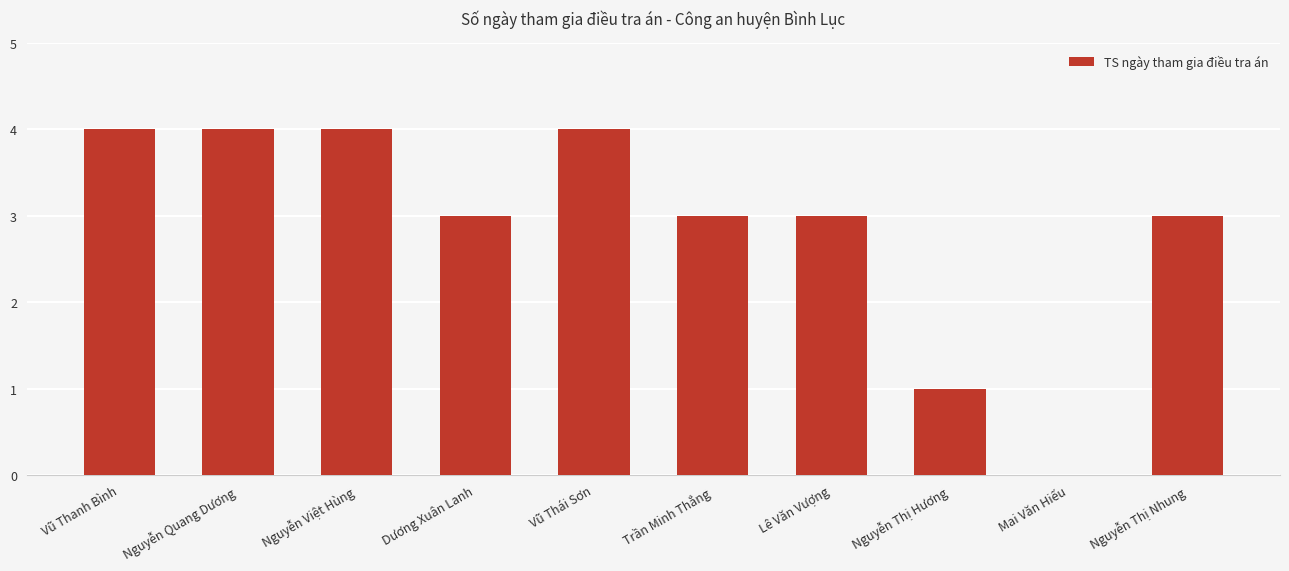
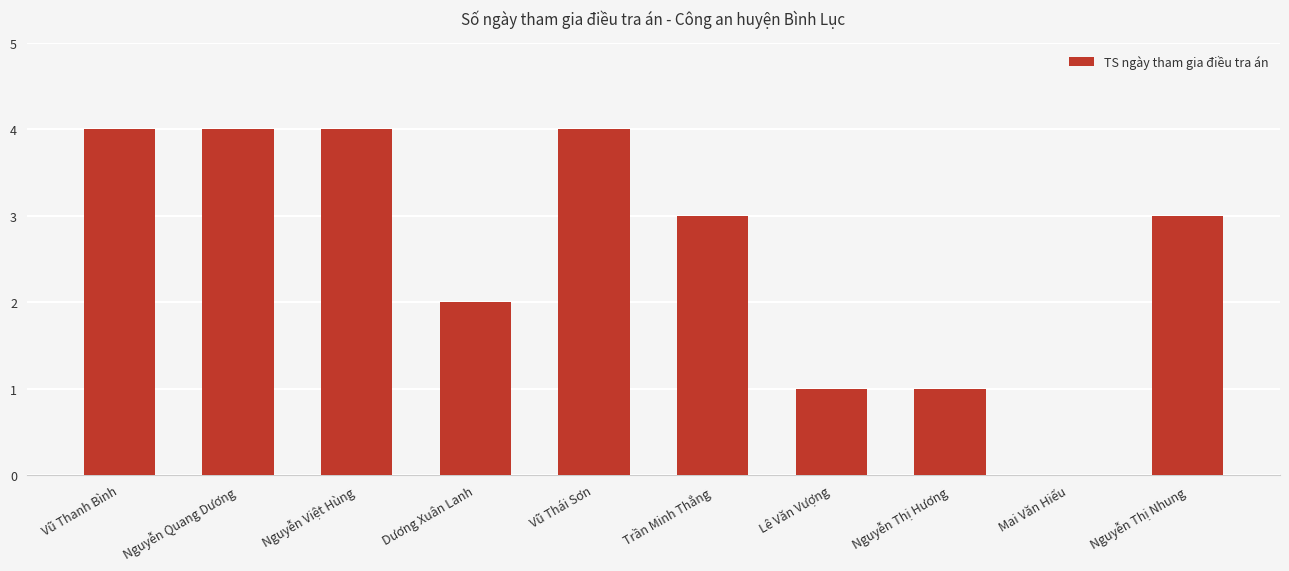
Dương Xuân Lanh: 3 -> 2
Lê Văn Vượng: 3 -> 1
